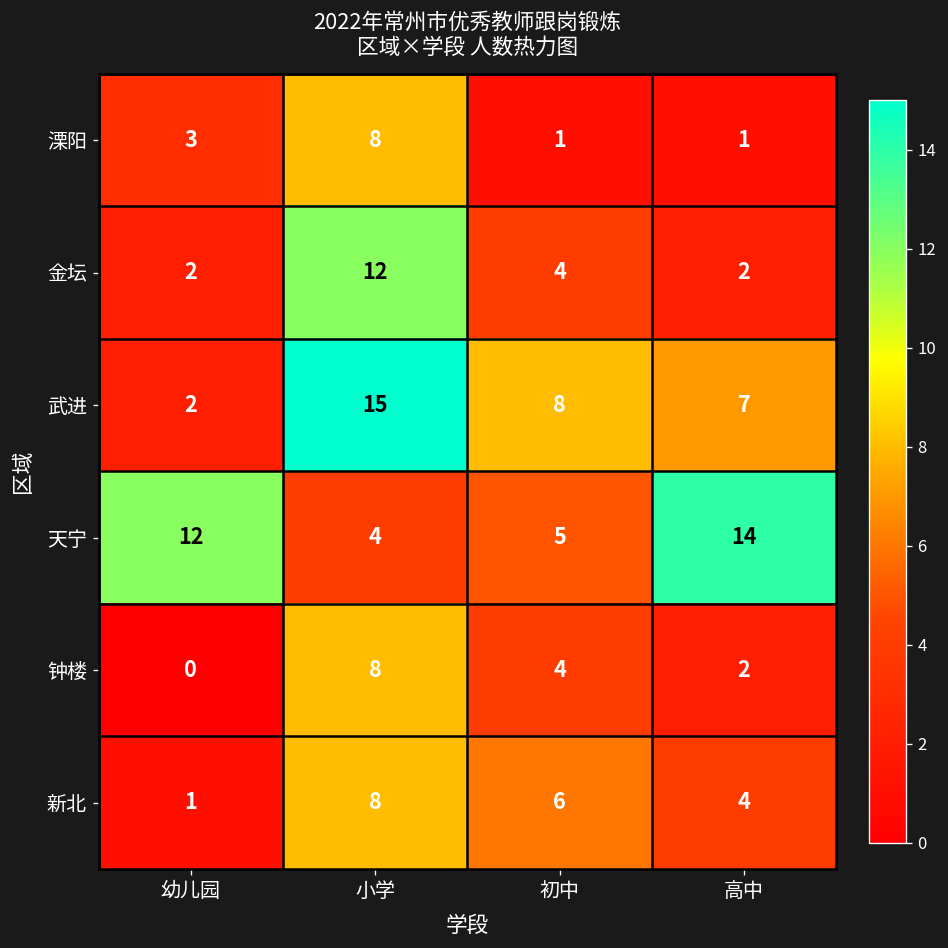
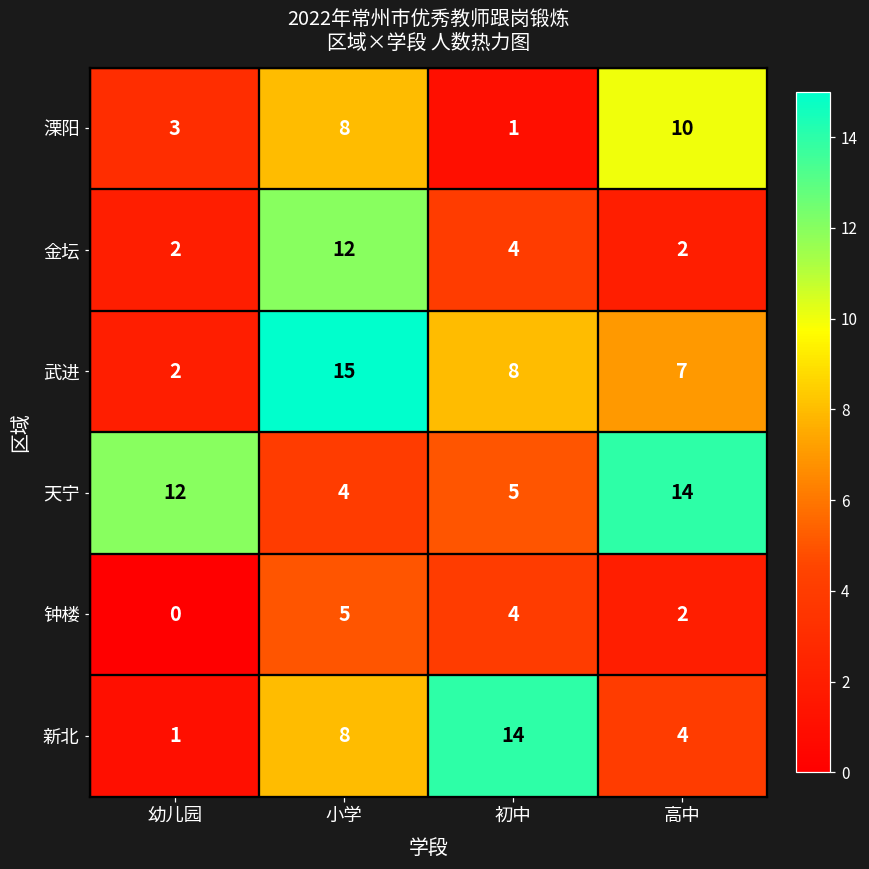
溧阳, 高中: 1 -> 10
钟楼, 小学: 8 -> 5
新北, 初中: 6 -> 14
